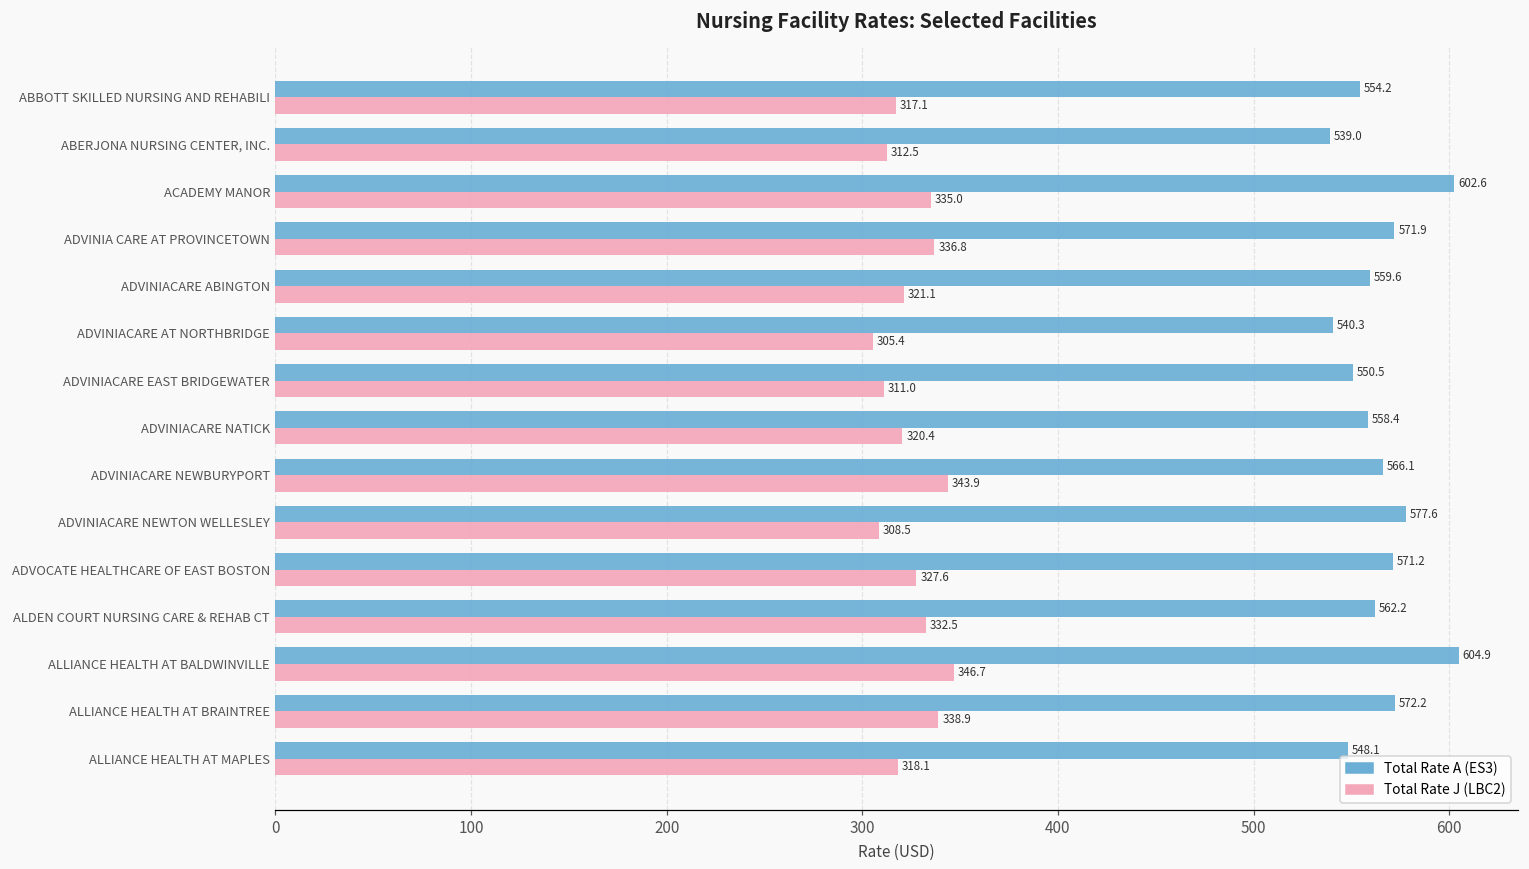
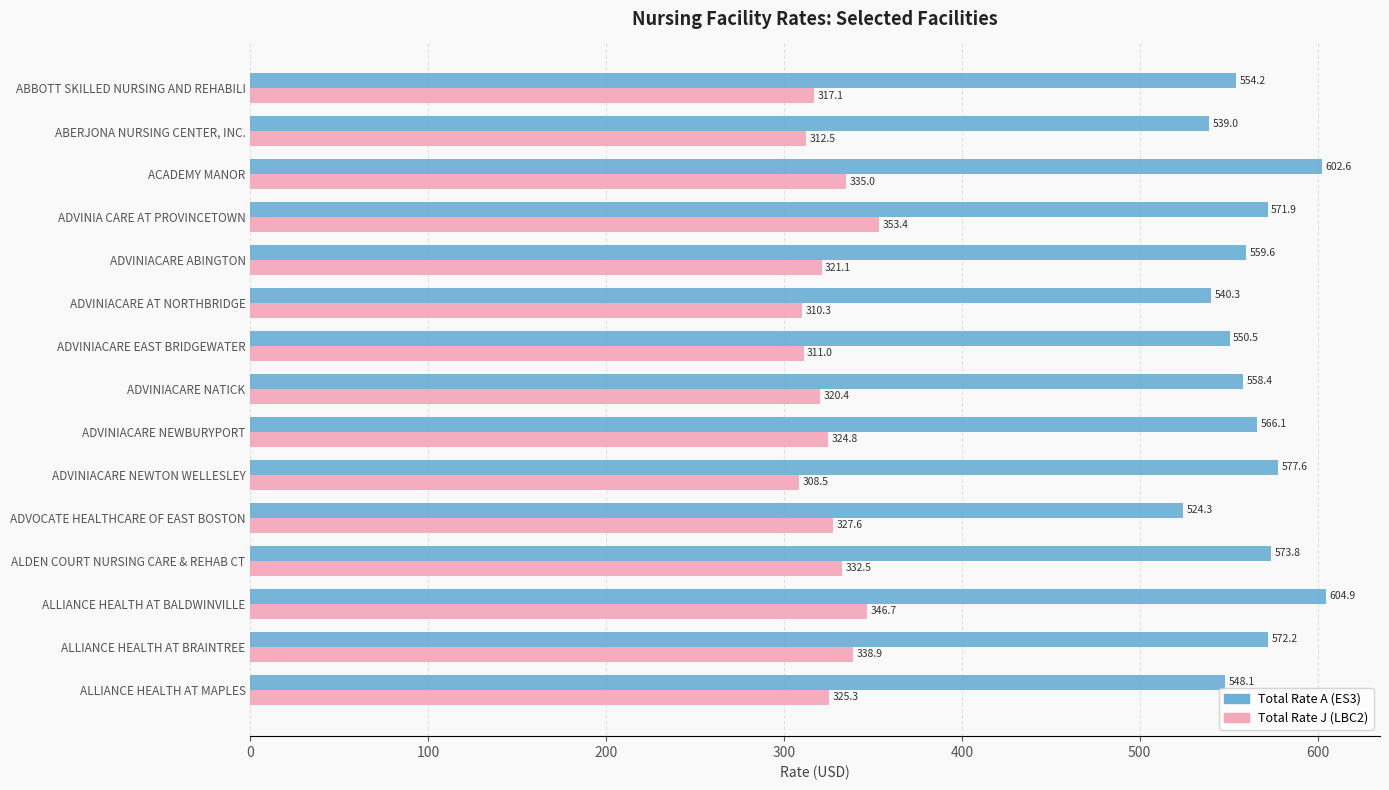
Total Rate J (LBC2), ADVINIA CARE AT PROVINCETOWN: 336.8 -> 353.4
Total Rate J (LBC2), ADVINIACARE AT NORTHBRIDGE: 305.4 -> 310.3
Total Rate J (LBC2), ADVINIACARE NEWBURYPORT: 343.9 -> 324.8
Total Rate A (ES3), ADVOCATE HEALTHCARE OF EAST BOSTON: 571.2 -> 524.3
Total Rate A (ES3), ALDEN COURT NURSING CARE & REHAB CT: 562.2 -> 573.8
Total Rate J (LBC2), ALLIANCE HEALTH AT MAPLES: 318.1 -> 325.3
